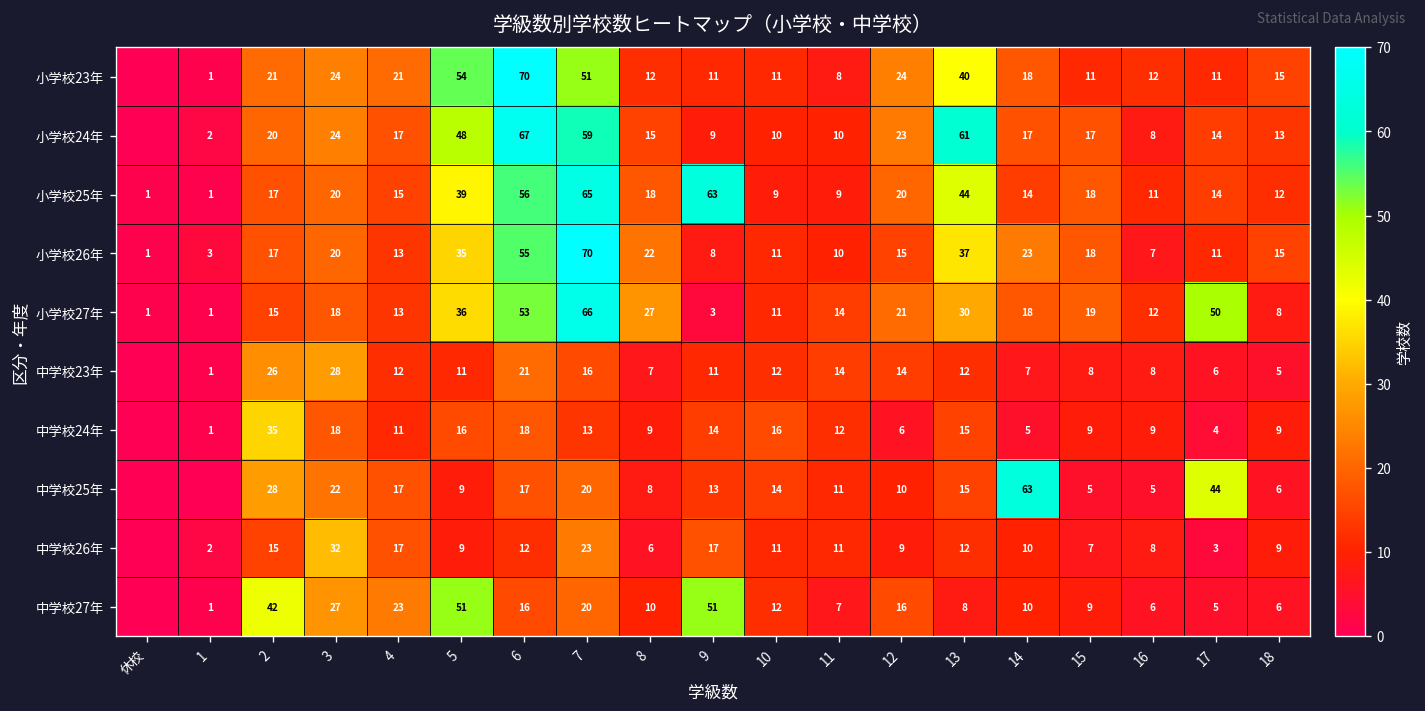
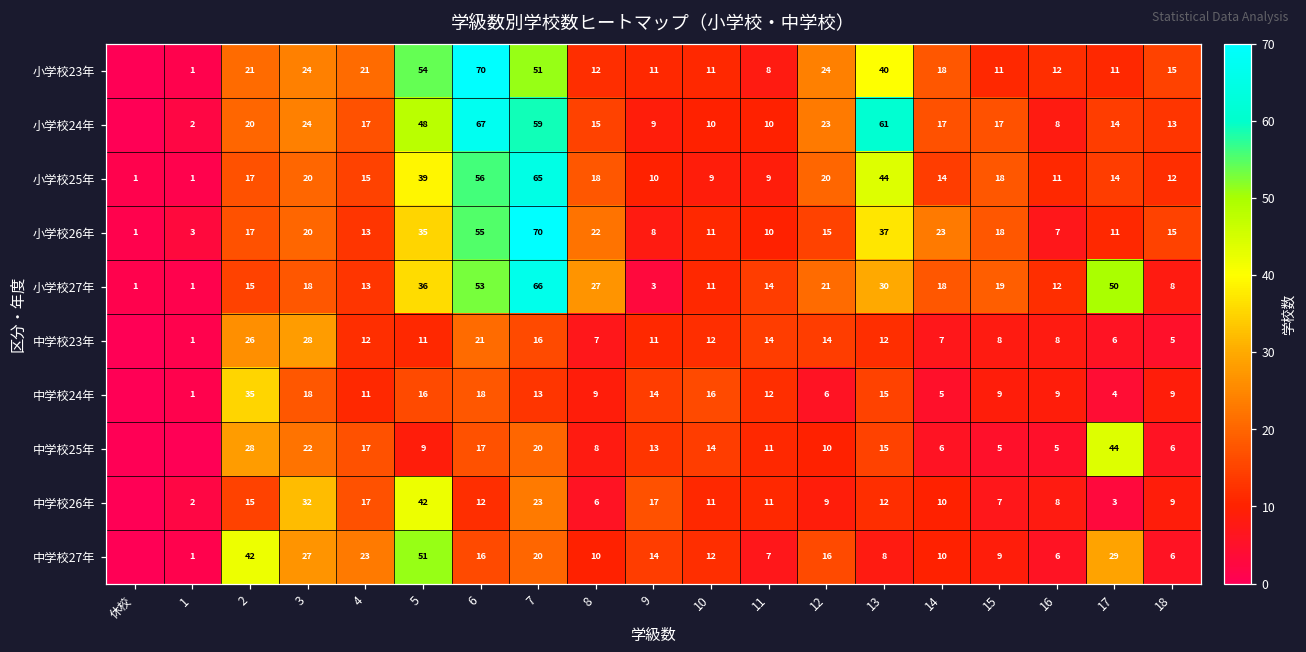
小学校25年, 9: 63 -> 10
中学校25年, 14: 63 -> 6
中学校26年, 5: 9 -> 42
中学校27年, 9: 51 -> 14
中学校27年, 17: 5 -> 29
